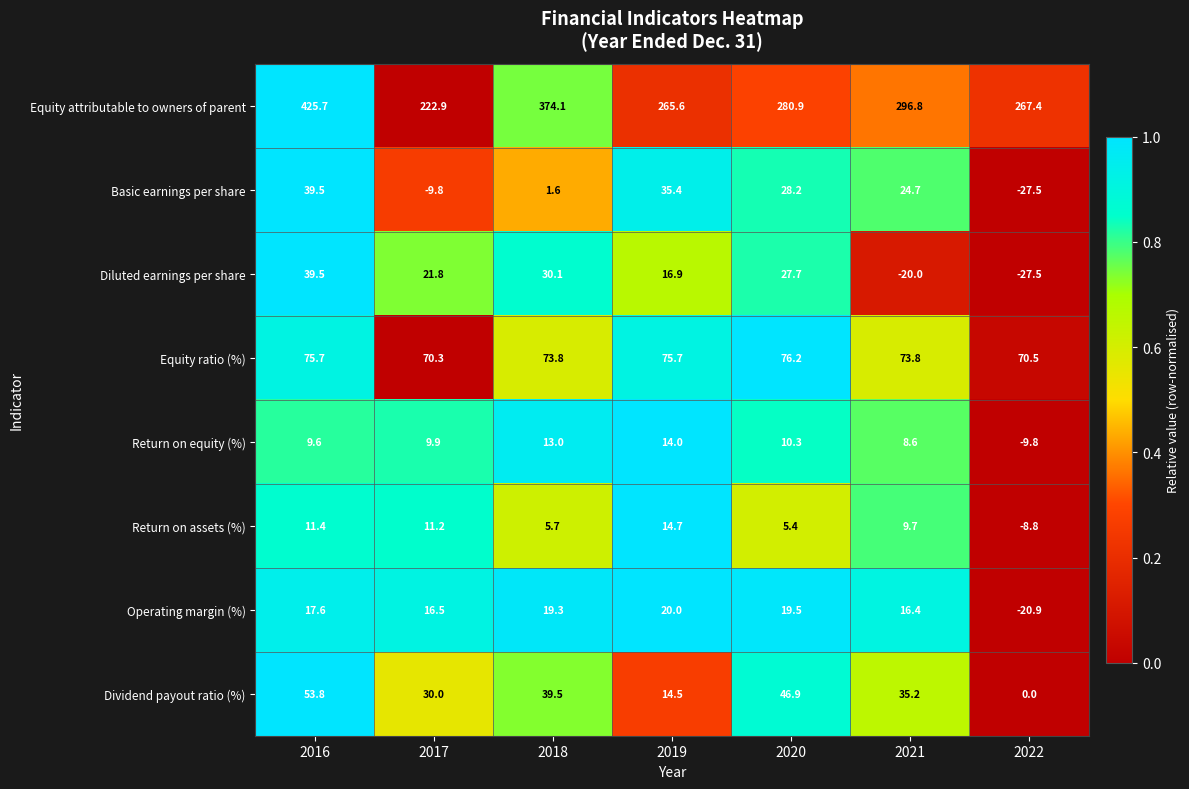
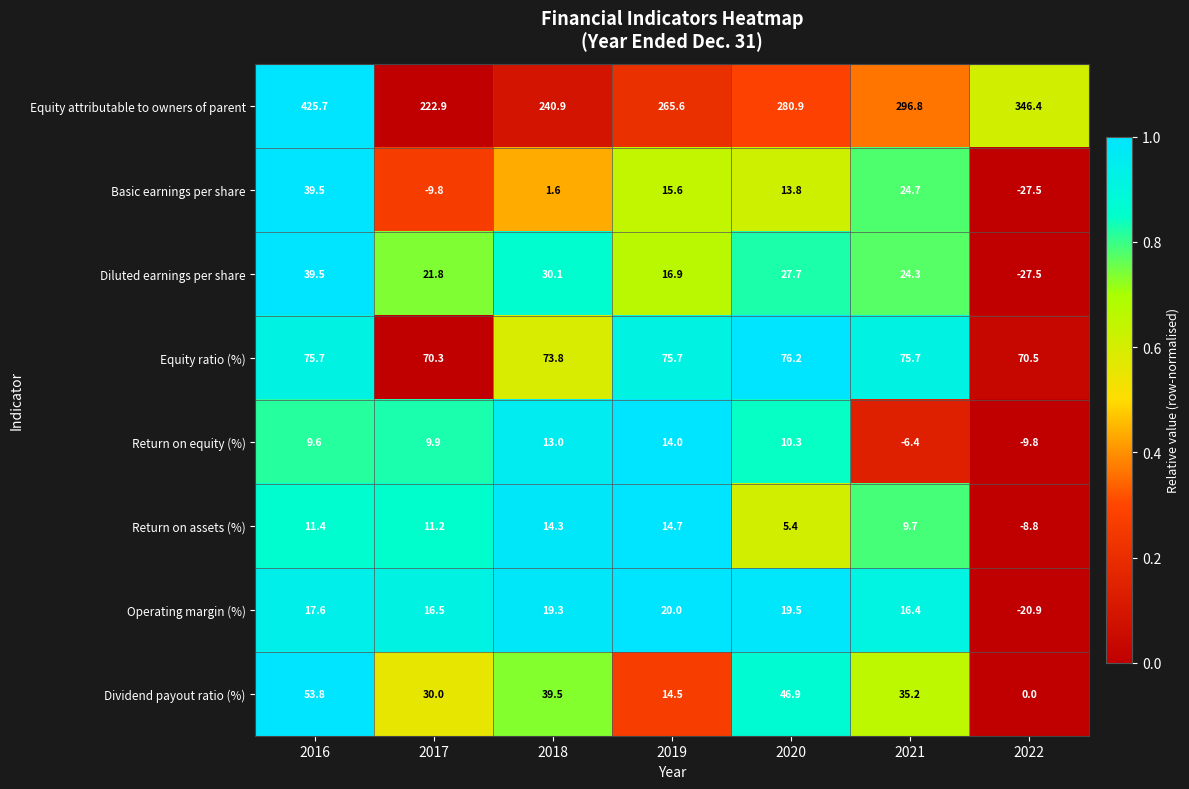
Equity attributable to owners of parent, 2018: 374.1 -> 240.9
Equity attributable to owners of parent, 2022: 267.4 -> 346.4
Basic earnings per share, 2019: 35.4 -> 15.6
Basic earnings per share, 2020: 28.2 -> 13.8
Diluted earnings per share, 2021: -20.0 -> 24.3
Equity ratio (%), 2021: 73.8 -> 75.7
Return on equity (%), 2021: 8.6 -> -6.4
Return on assets (%), 2018: 5.7 -> 14.3
